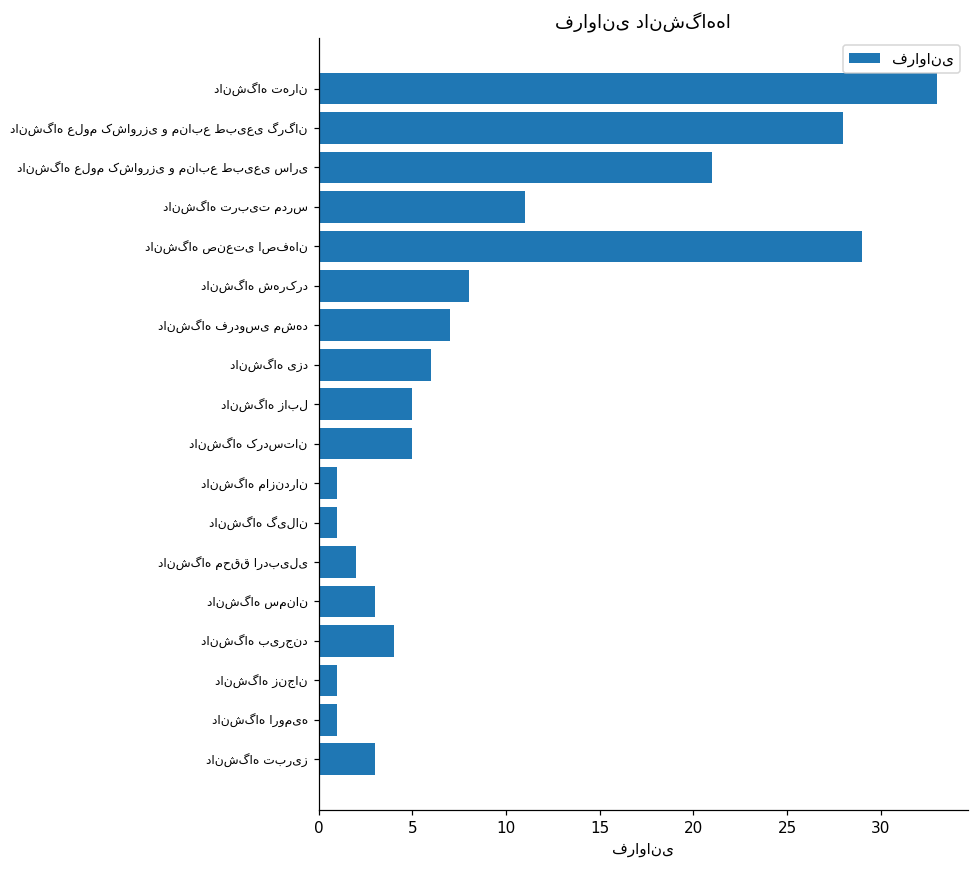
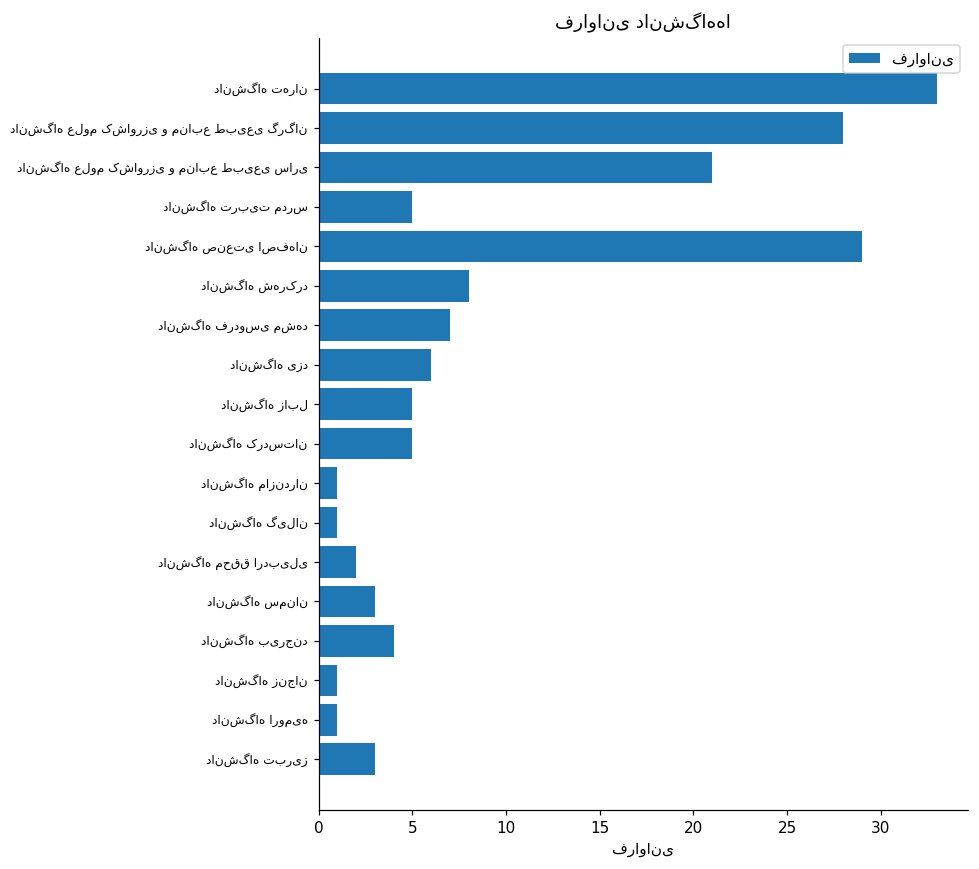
دانشگاه تربیت مدرس: 11 -> 5
